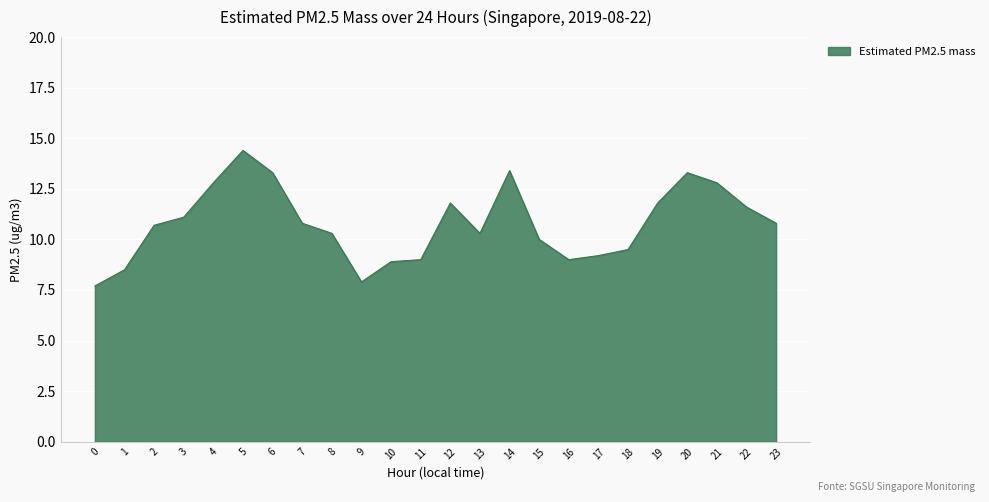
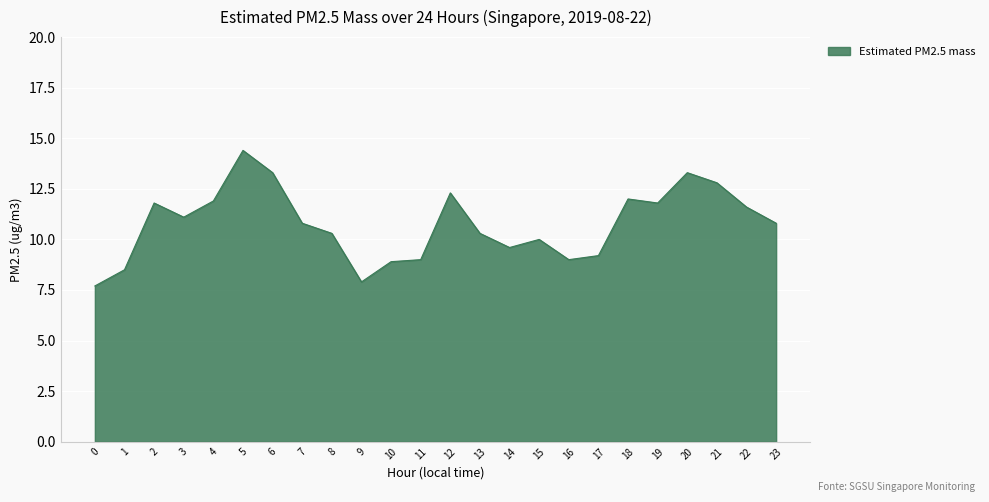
2: 10.7 -> 11.8
4: 12.8 -> 11.9
12: 11.8 -> 12.3
14: 13.4 -> 9.6
18: 9.5 -> 12.0
